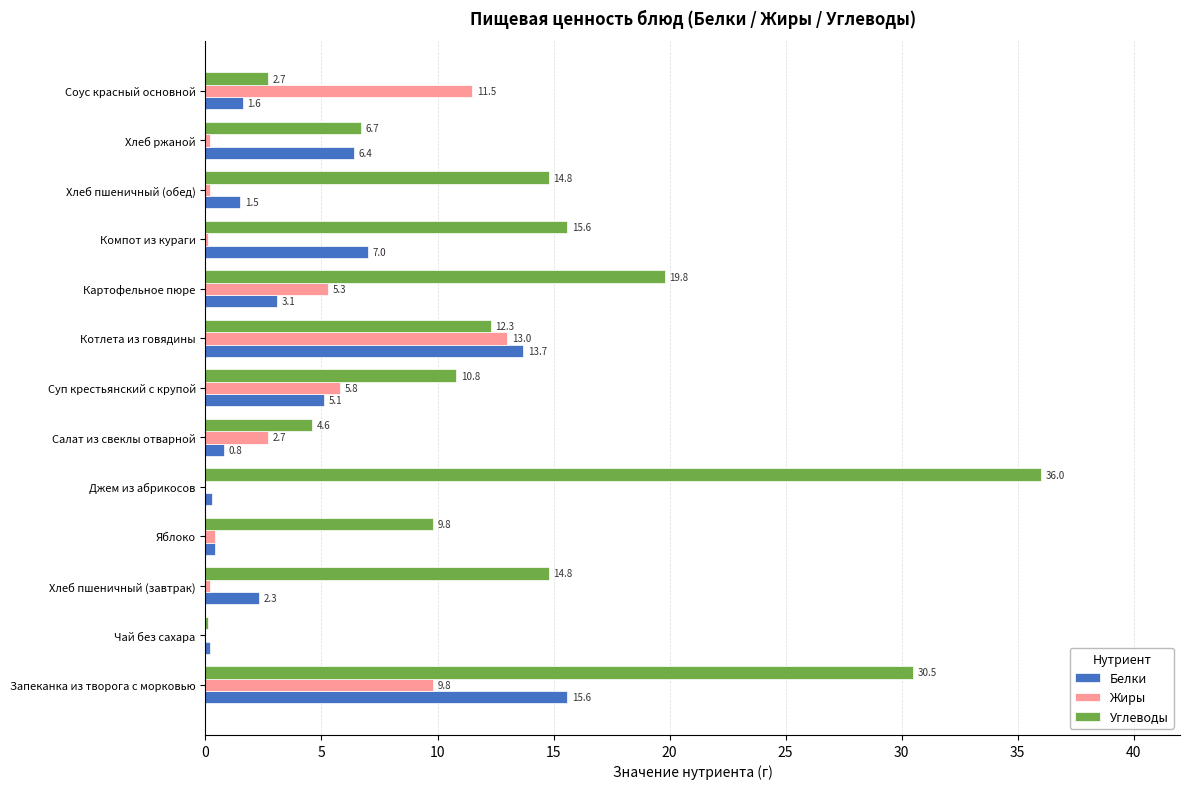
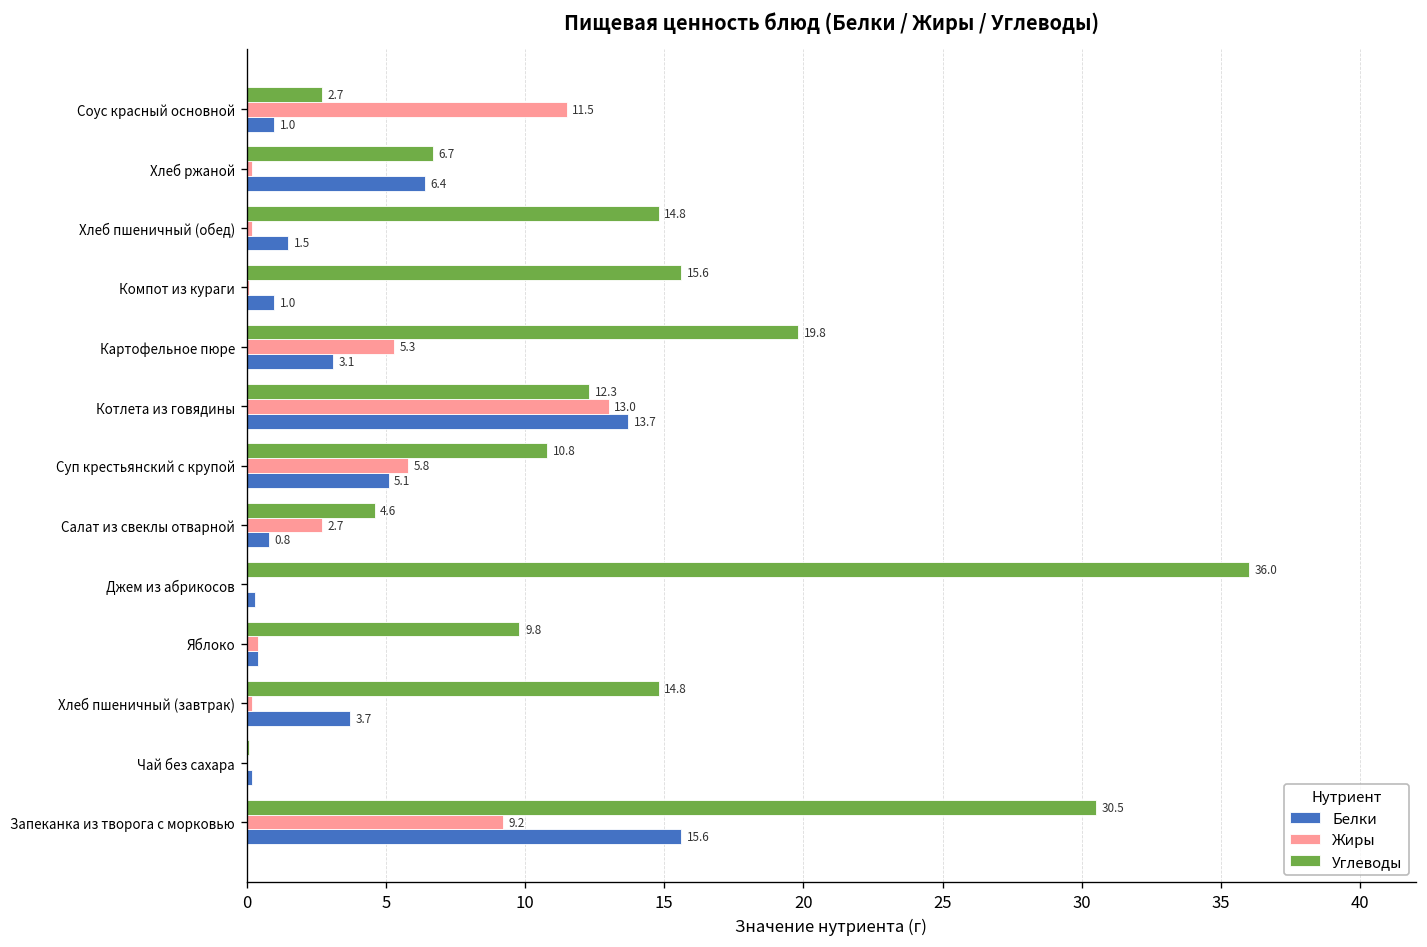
Белки, Соус красный основной: 1.6 -> 1.0
Белки, Компот из кураги: 7.0 -> 1.0
Белки, Хлеб пшеничный (завтрак): 2.3 -> 3.7
Жиры, Запеканка из творога с морковью: 9.8 -> 9.2
